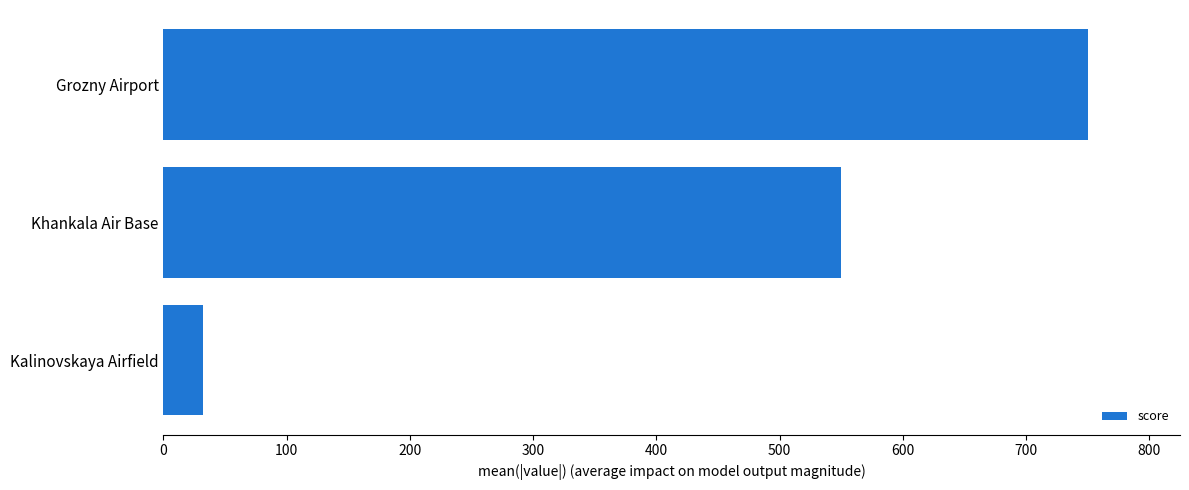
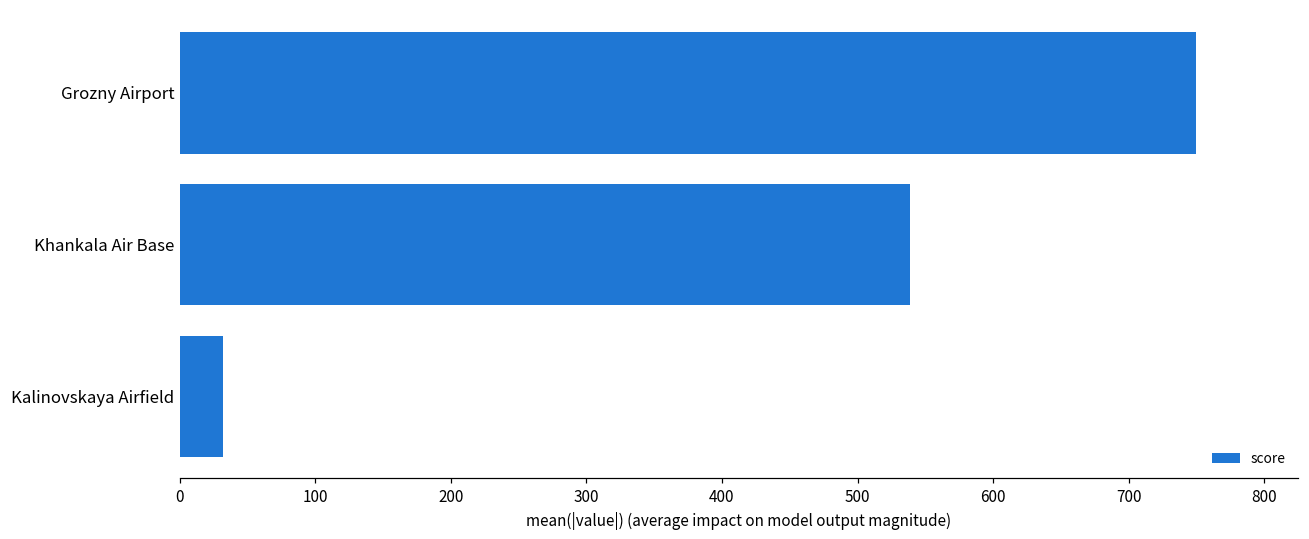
Khankala Air Base: 550 -> 539
